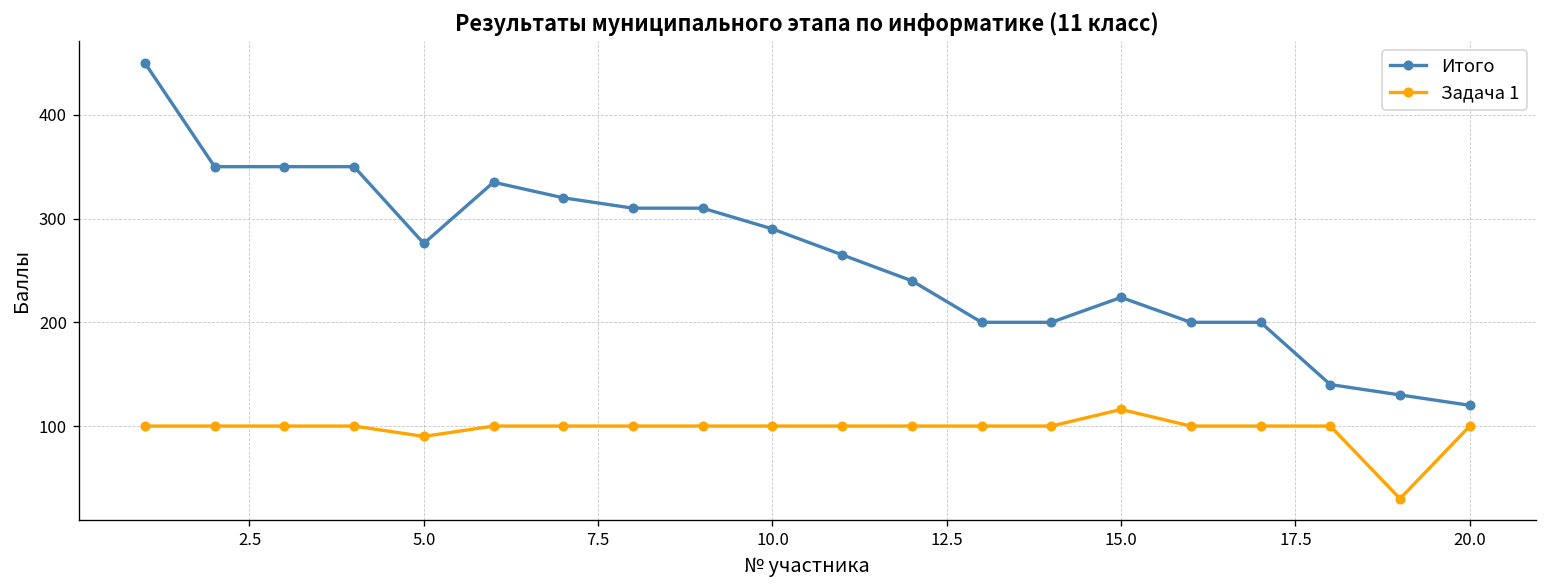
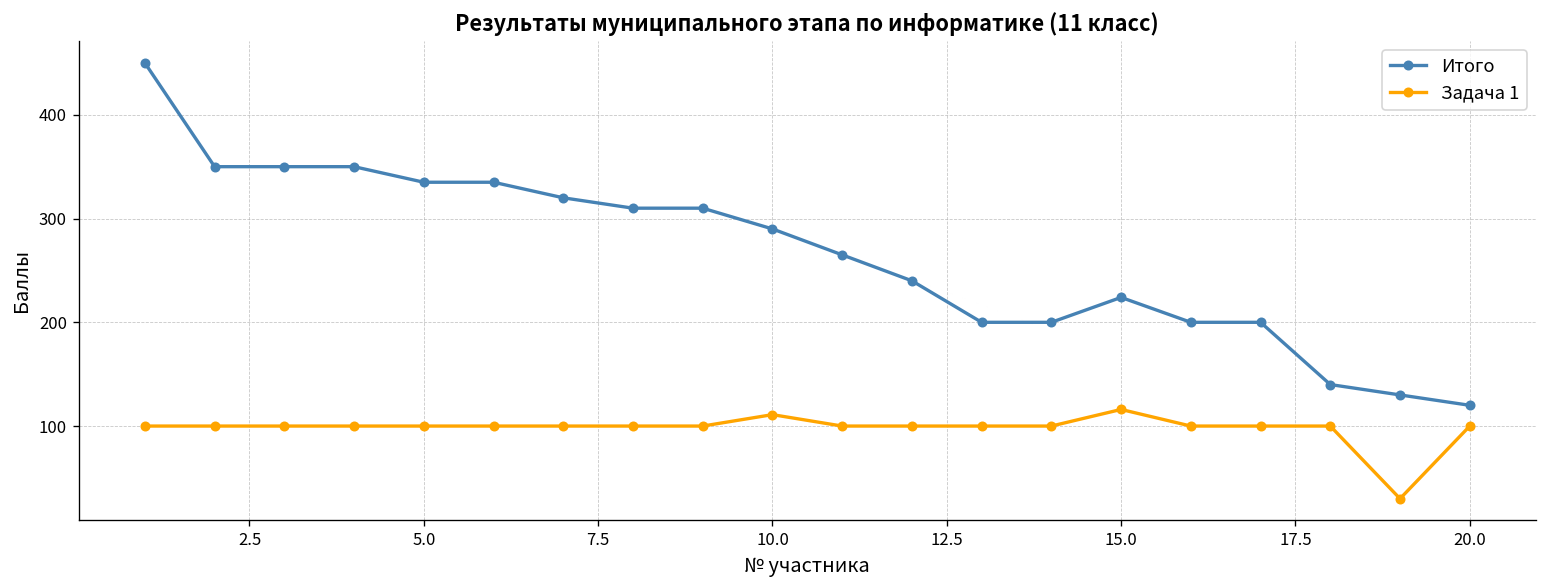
Итого, 5.0: 280 -> 340
Задача 1, 5.0: 90 -> 100
Задача 1, 10.0: 100 -> 110
